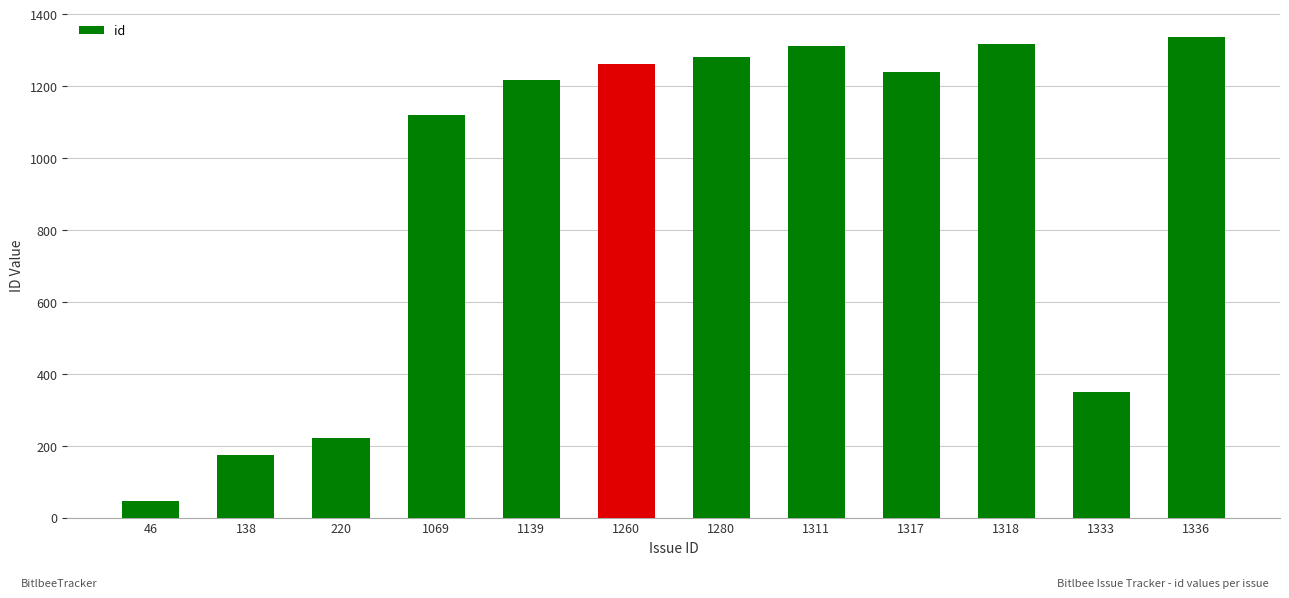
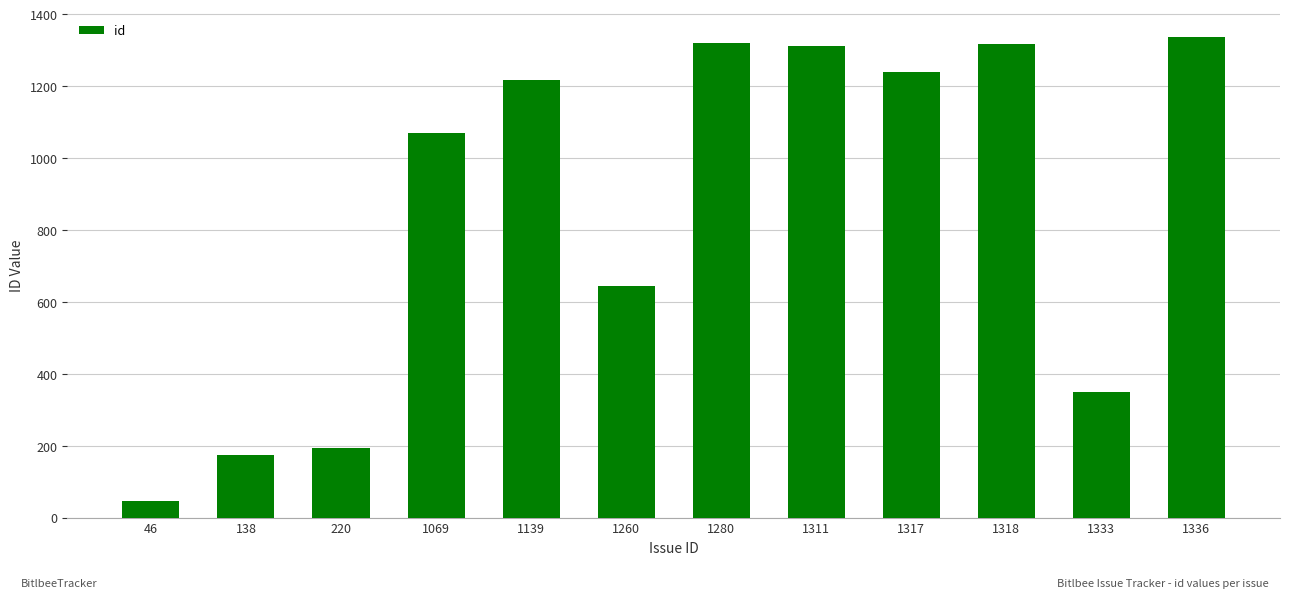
220: 220 -> 190
1069: 1120 -> 1070
1260: 1260 -> 650
1280: 1280 -> 1320
